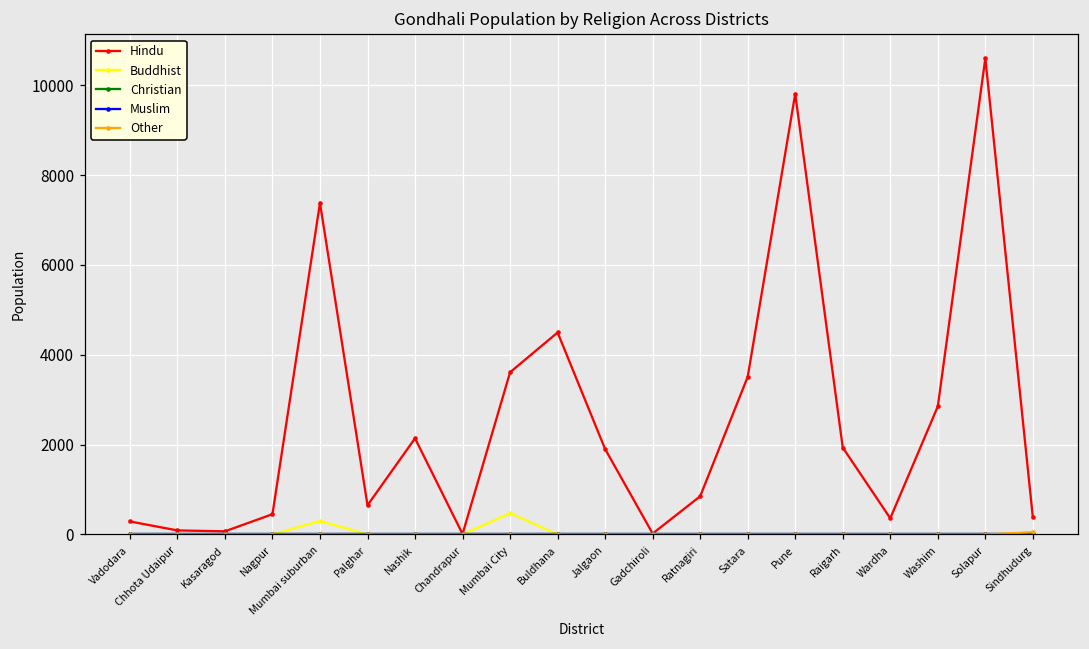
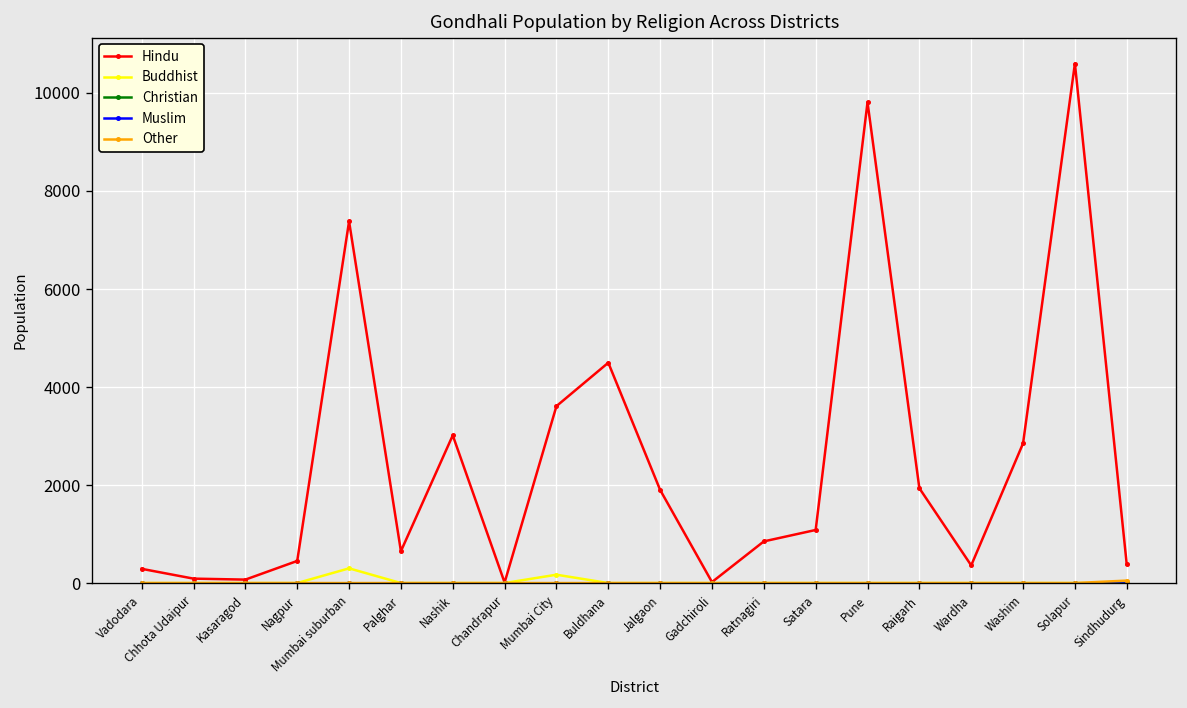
Hindu, Nashik: 2100 -> 3000
Buddhist, Mumbai City: 500 -> 200
Hindu, Satara: 3500 -> 1100
